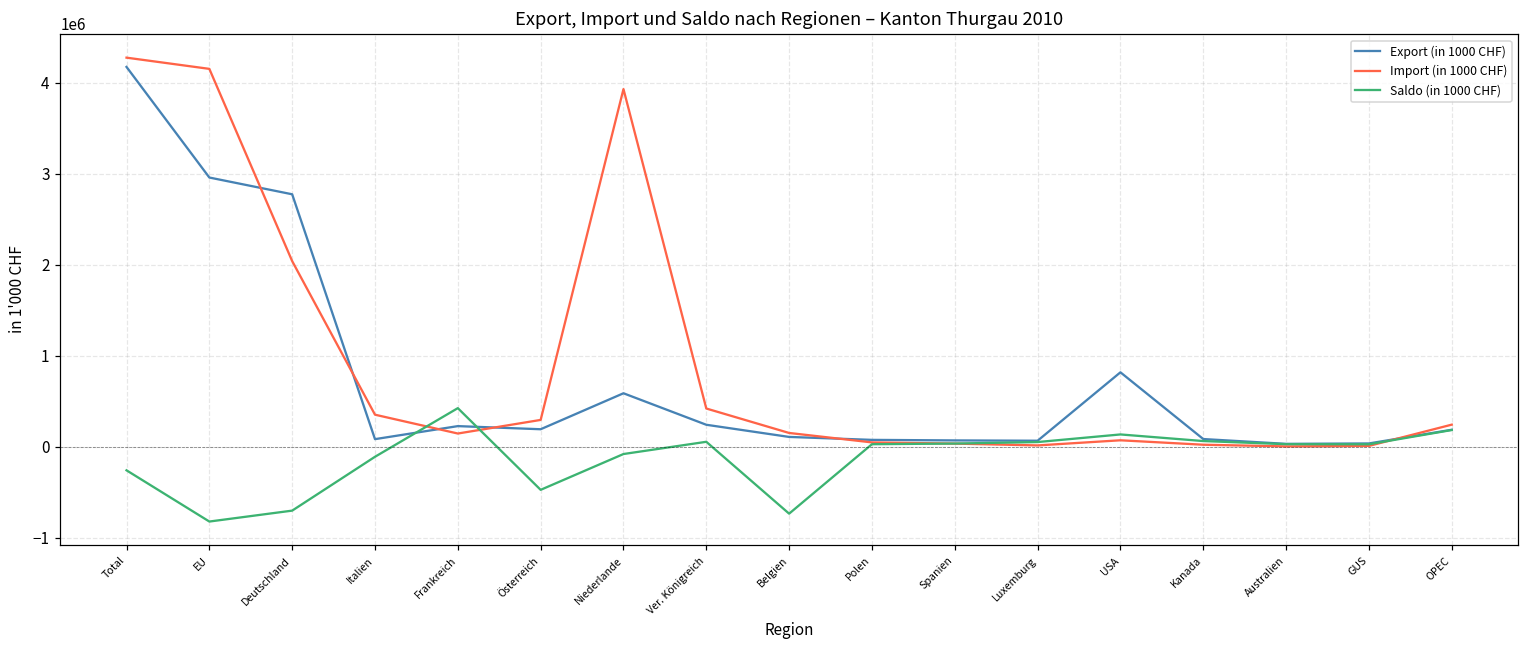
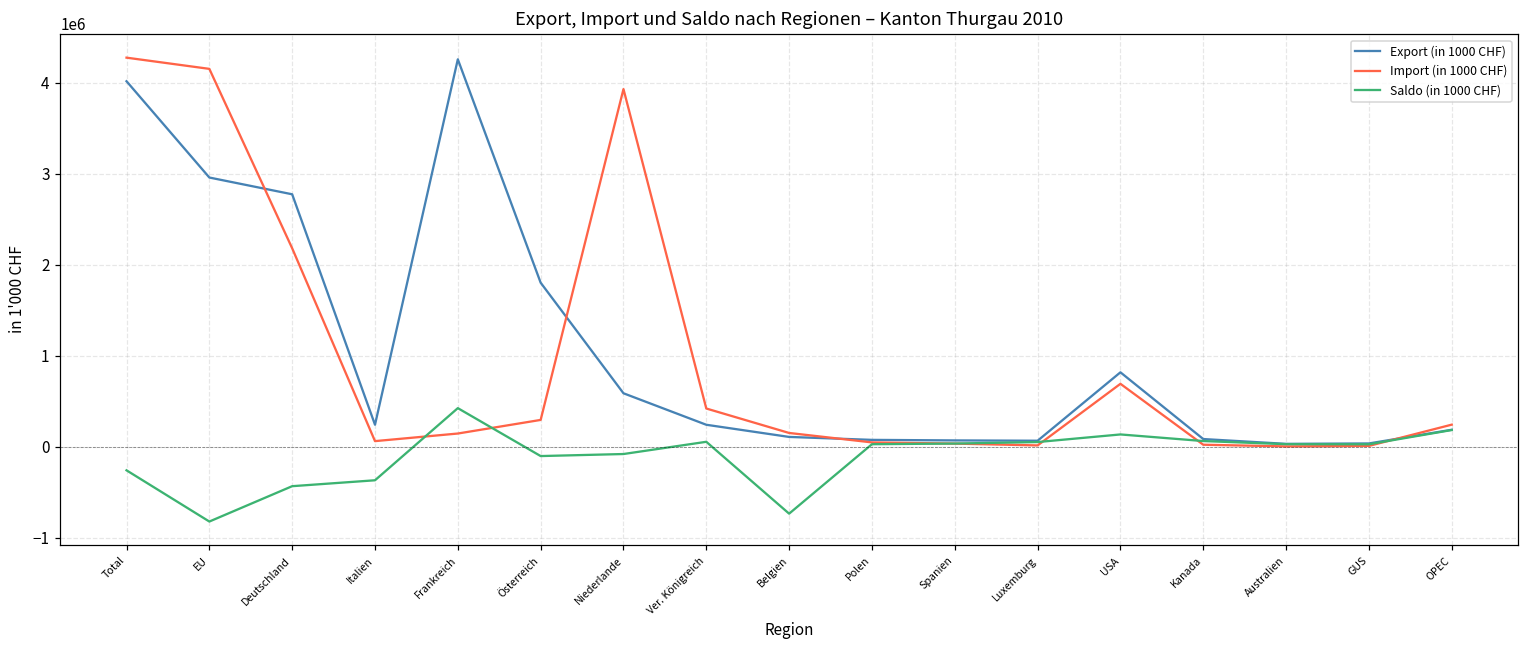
Export (in 1000 CHF), Total: 4200000 -> 4000000
Import (in 1000 CHF), Deutschland: 2000000 -> 2200000
Saldo (in 1000 CHF), Deutschland: -700000 -> -400000
Export (in 1000 CHF), Italien: 100000 -> 200000
Import (in 1000 CHF), Italien: 400000 -> 100000
Saldo (in 1000 CHF), Italien: -100000 -> -400000
Export (in 1000 CHF), Frankreich: 200000 -> 4300000
Export (in 1000 CHF), Österreich: 200000 -> 1800000
Saldo (in 1000 CHF), Österreich: -500000 -> -100000
Import (in 1000 CHF), USA: 100000 -> 700000
